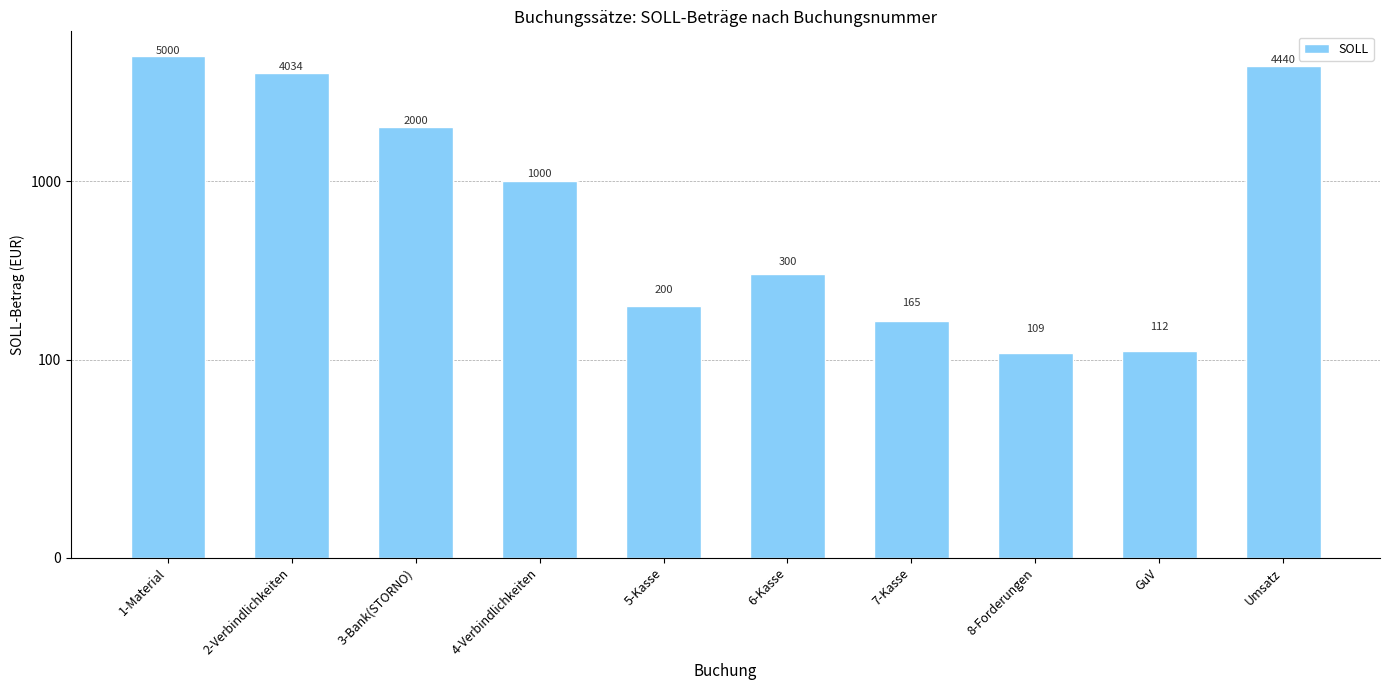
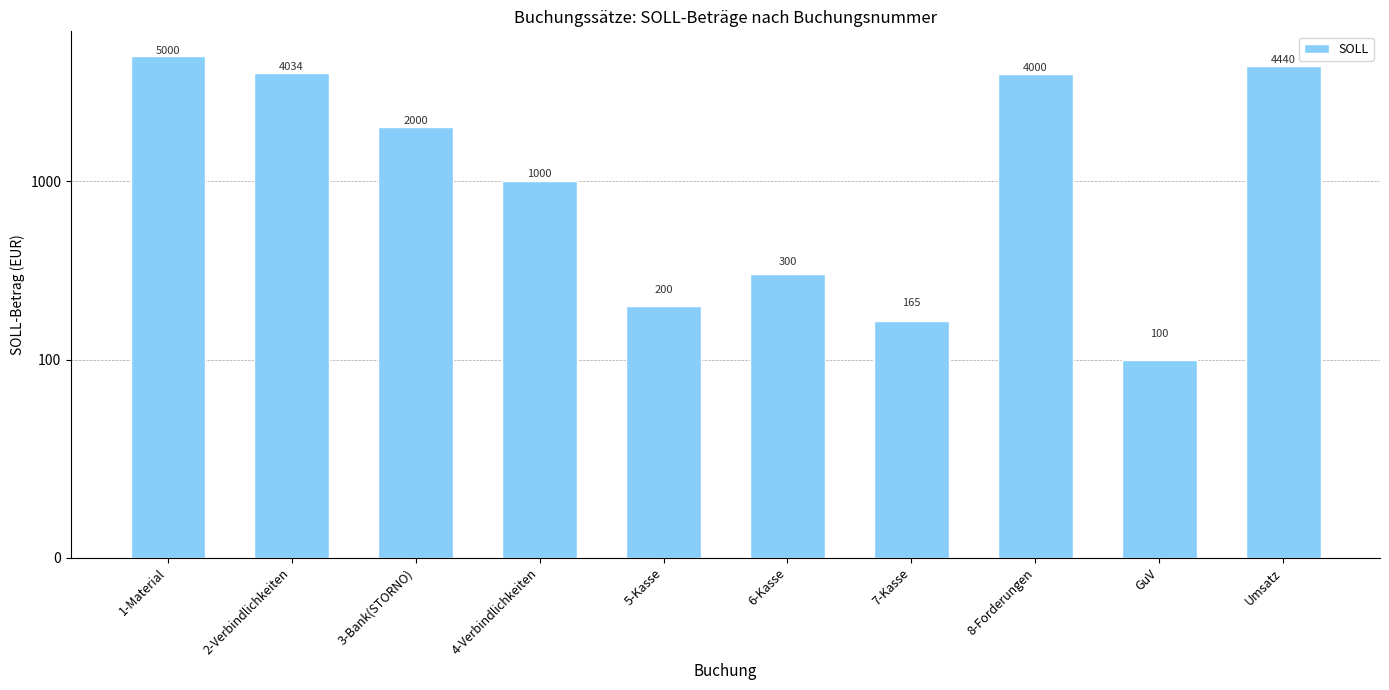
8-Forderungen: 109 -> 4000
GuV: 112 -> 100
